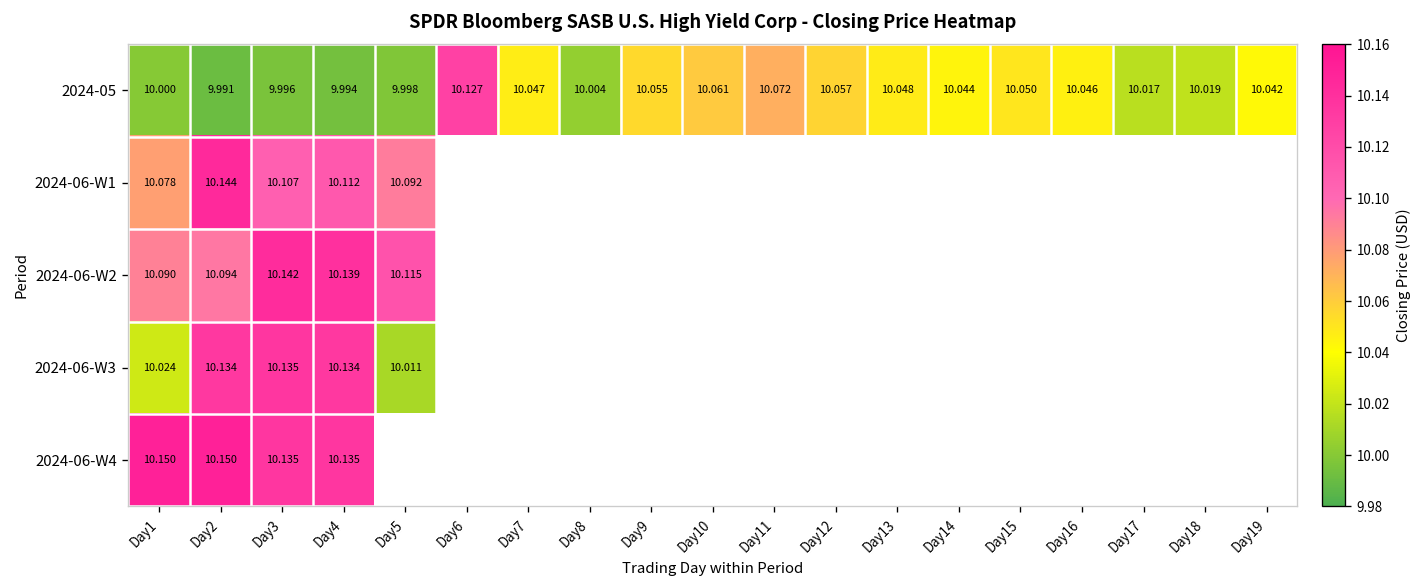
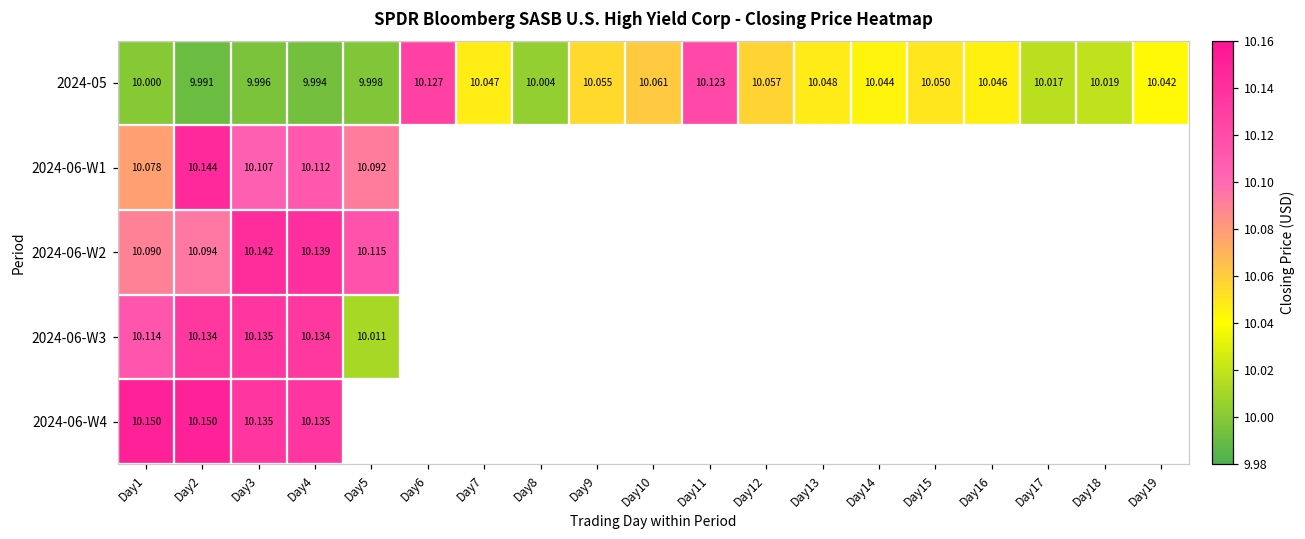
2024-05, Day11: 10.072 -> 10.123
2024-06-W3, Day1: 10.024 -> 10.114
